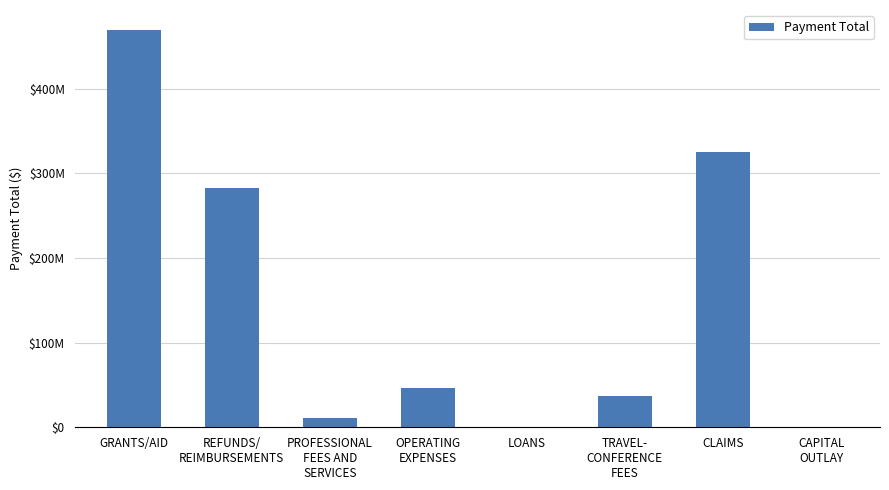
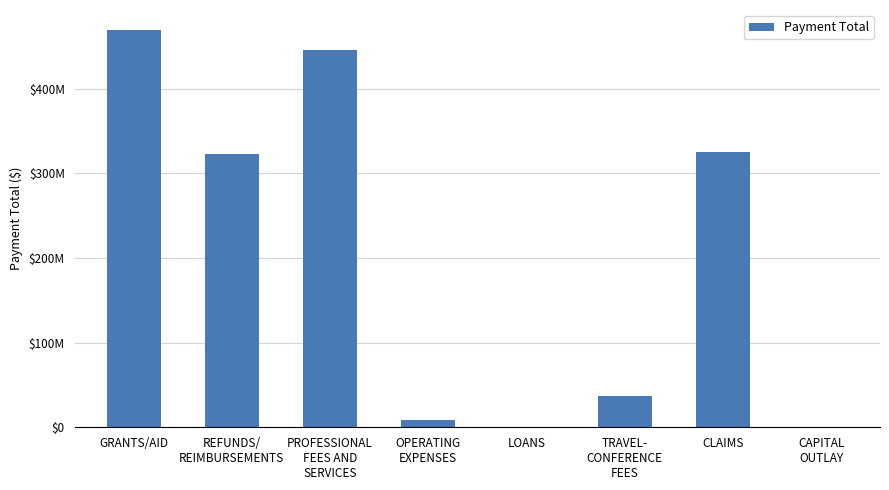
REFUNDS/ REIMBURSEMENTS: $280000000 -> $320000000
PROFESSIONAL FEES AND SERVICES: $10000000 -> $450000000
OPERATING EXPENSES: $50000000 -> $10000000
